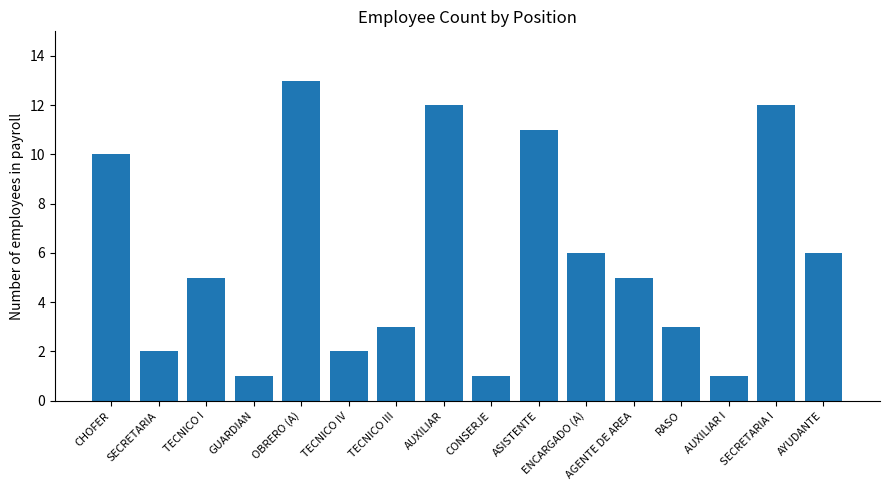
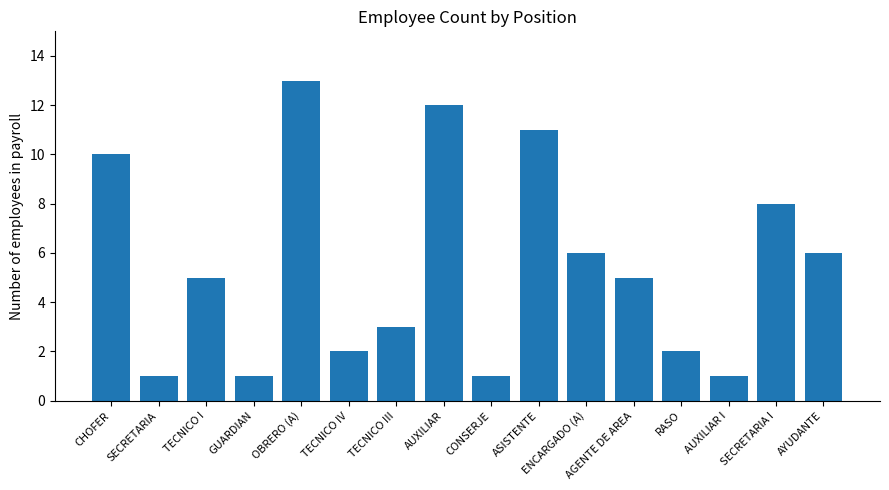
SECRETARIA: 2 -> 1
RASO: 3 -> 2
SECRETARIA I: 12 -> 8
